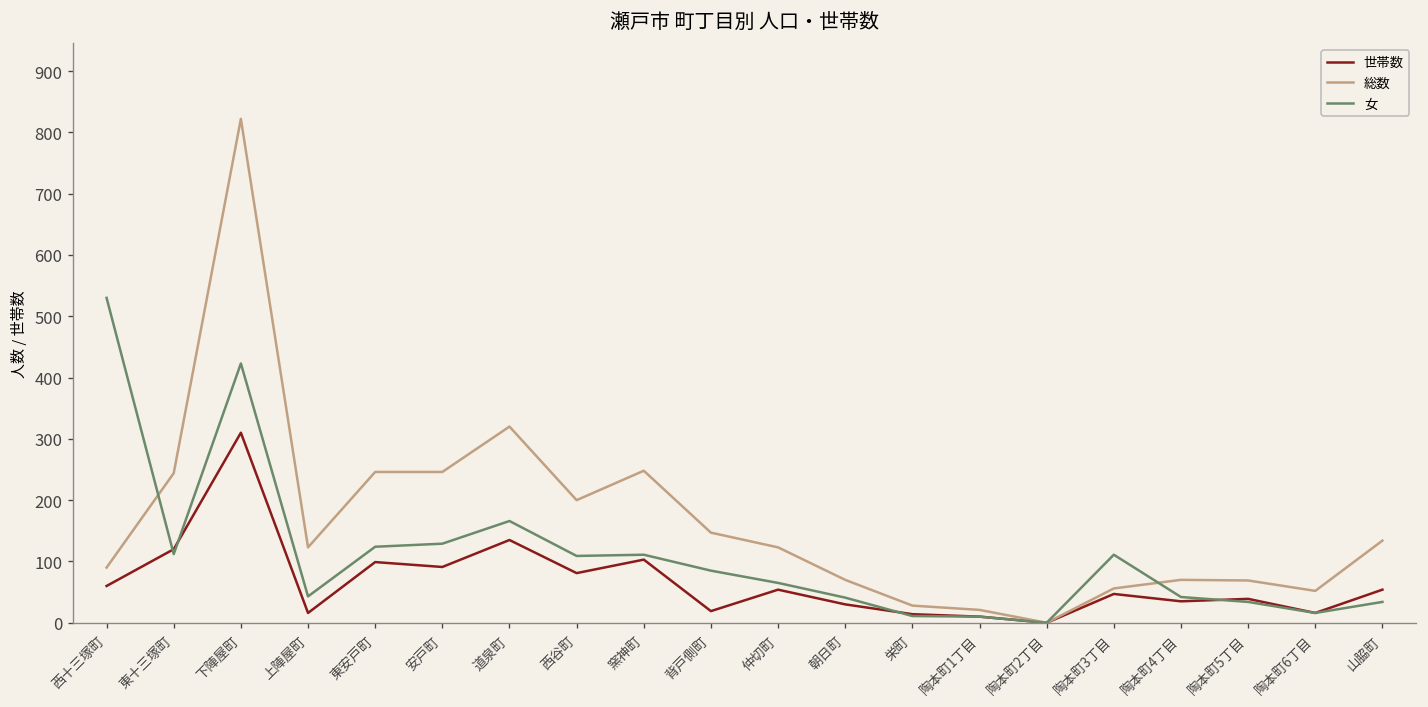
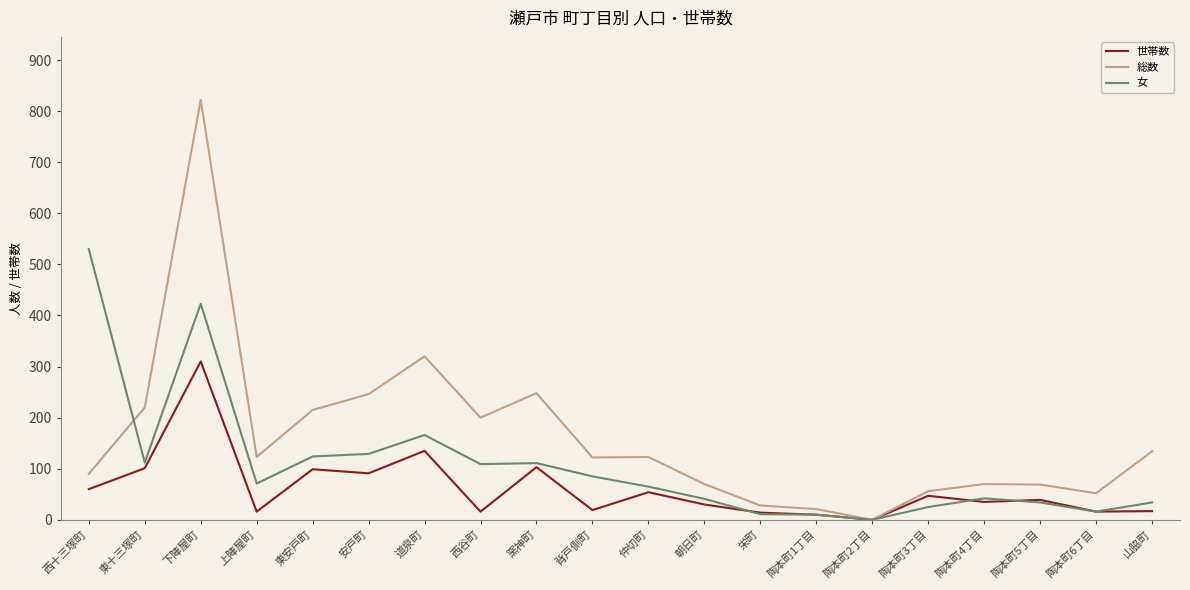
世帯数, 東十三塚町: 120 -> 100
総数, 東十三塚町: 240 -> 220
女, 上陣屋町: 40 -> 70
総数, 東安戸町: 250 -> 220
世帯数, 西谷町: 80 -> 20
総数, 背戸側町: 150 -> 120
女, 陶本町3丁目: 110 -> 30
世帯数, 山脇町: 50 -> 20
